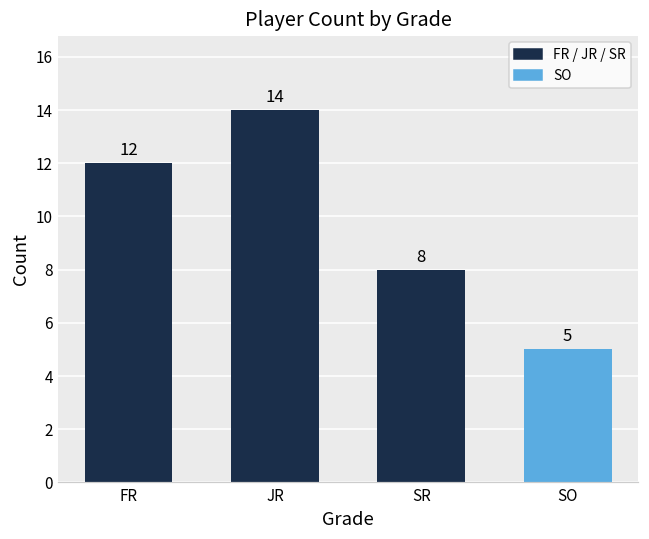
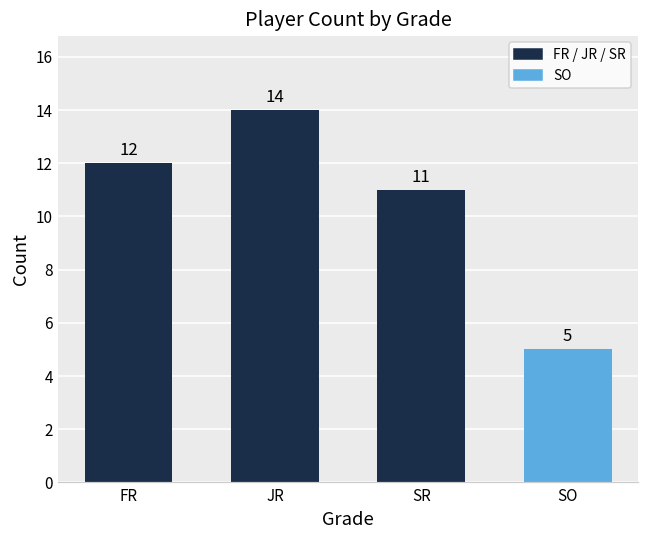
SR: 8 -> 11
